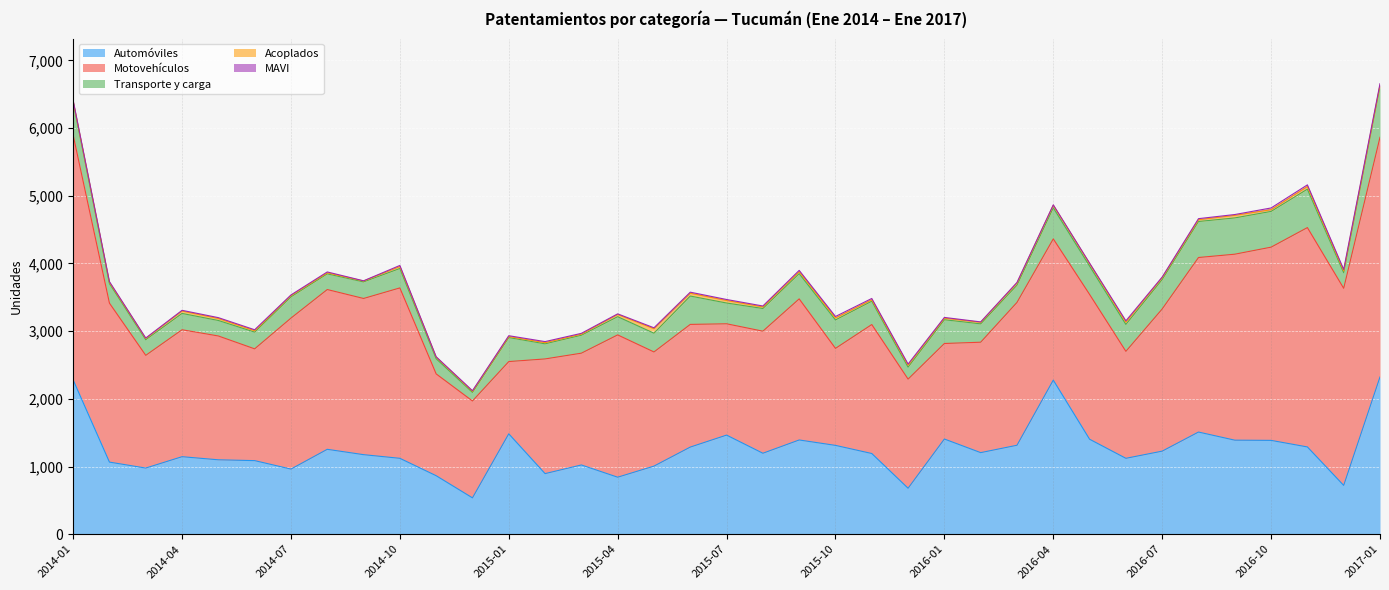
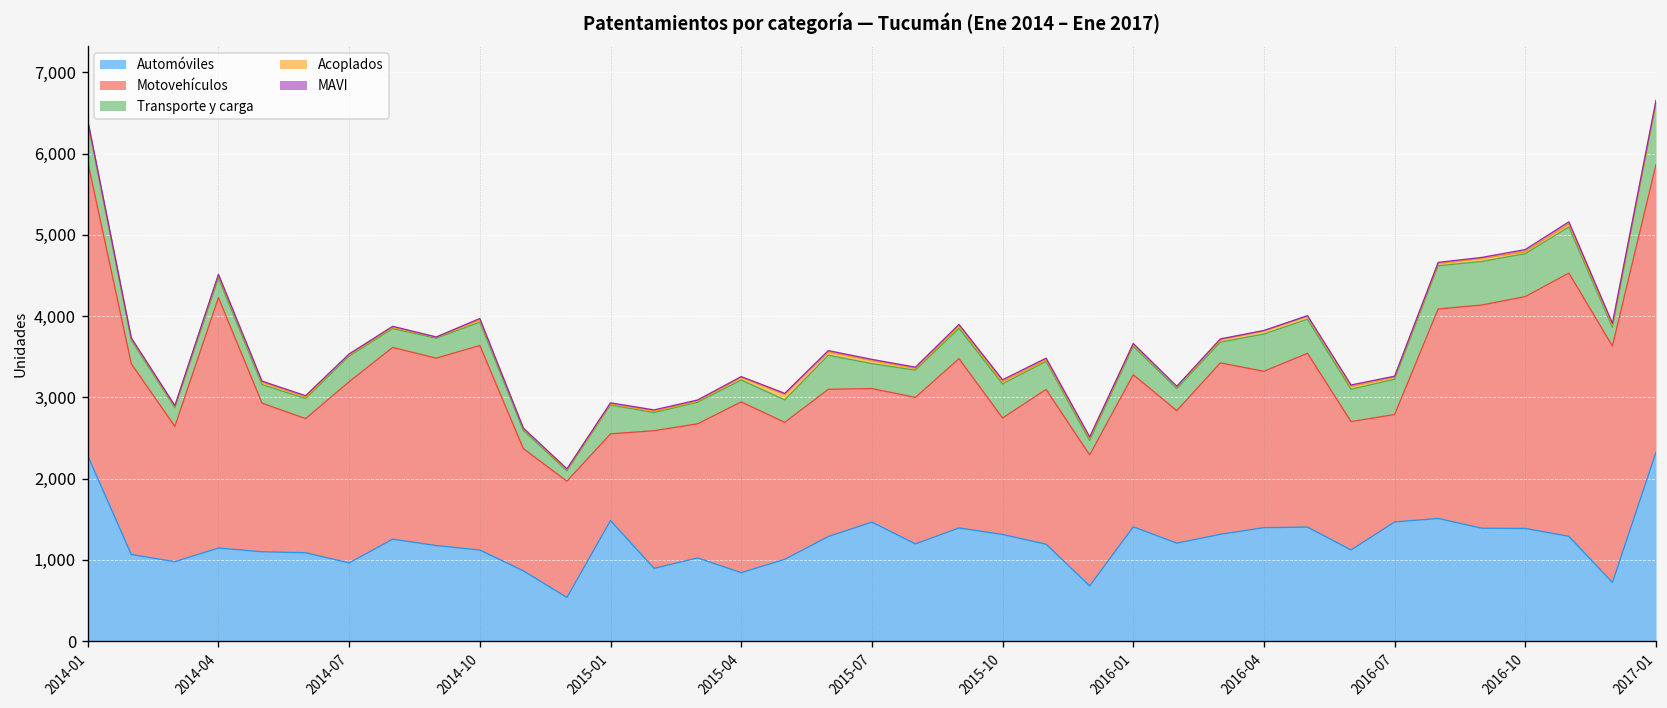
Motovehículos, 2014-04: 1,900 -> 3,100
Motovehículos, 2016-01: 1,400 -> 1,900
Automóviles, 2016-04: 2,300 -> 1,400
Motovehículos, 2016-04: 2,100 -> 1,900
Automóviles, 2016-07: 1,200 -> 1,500
Motovehículos, 2016-07: 2,100 -> 1,300
